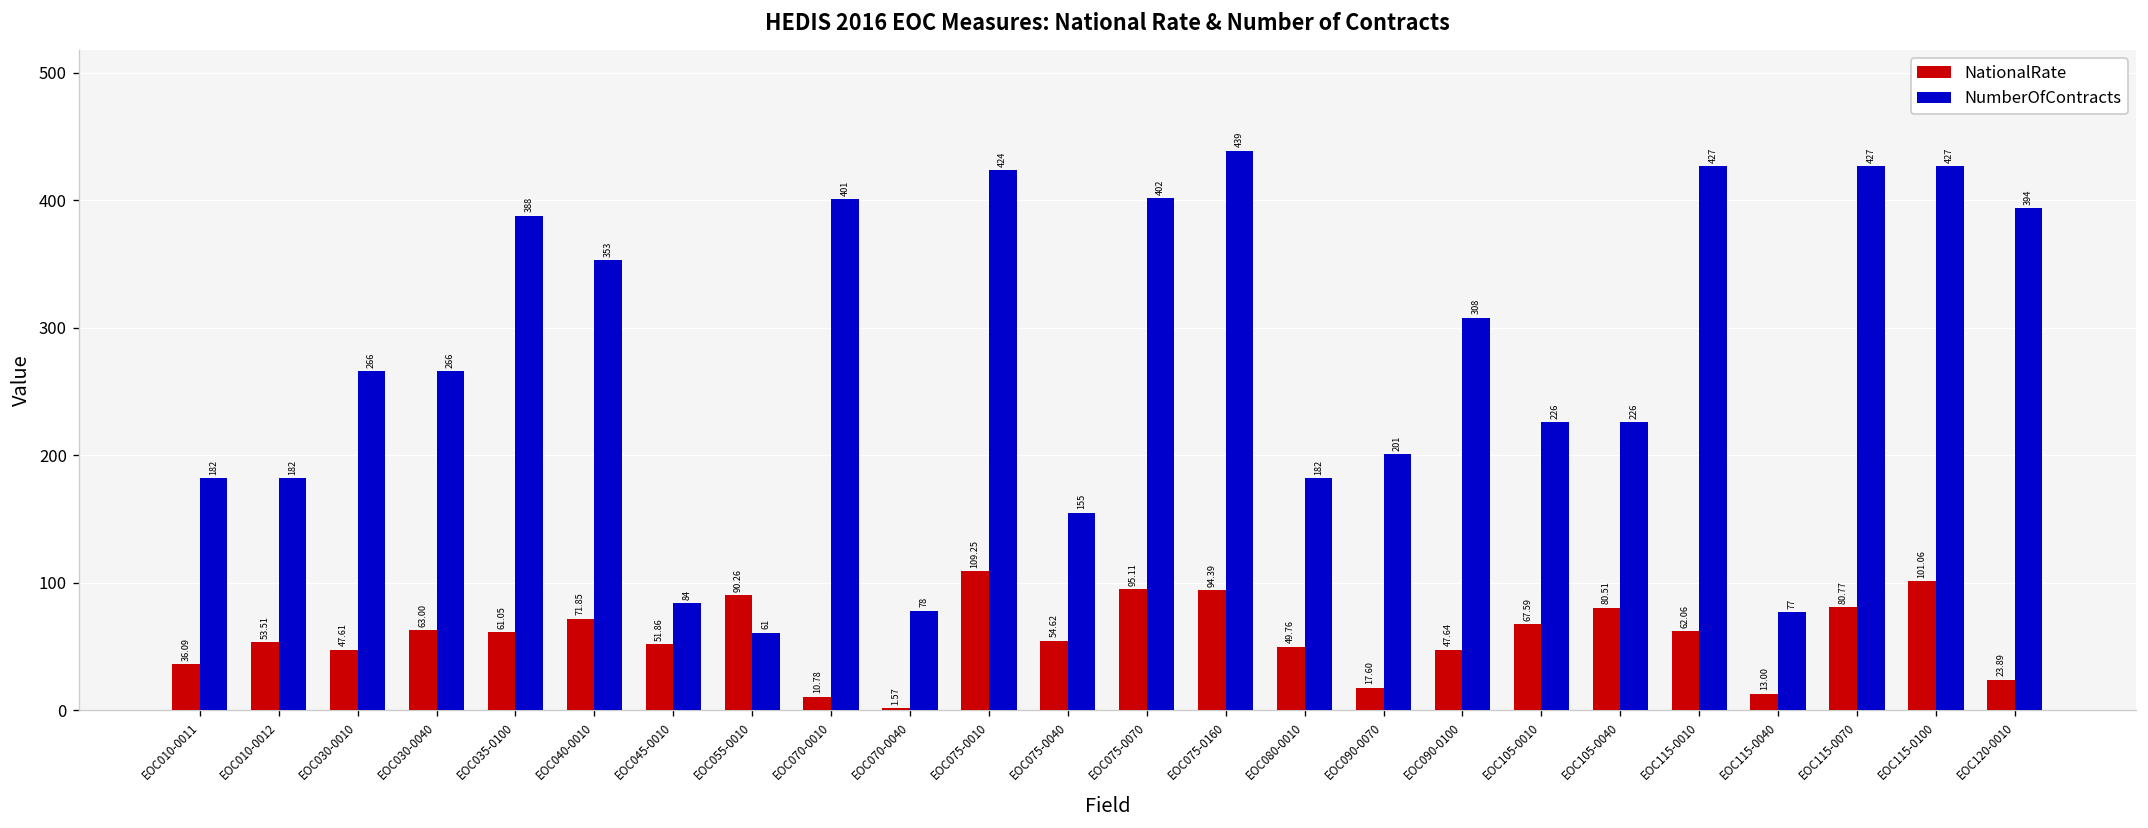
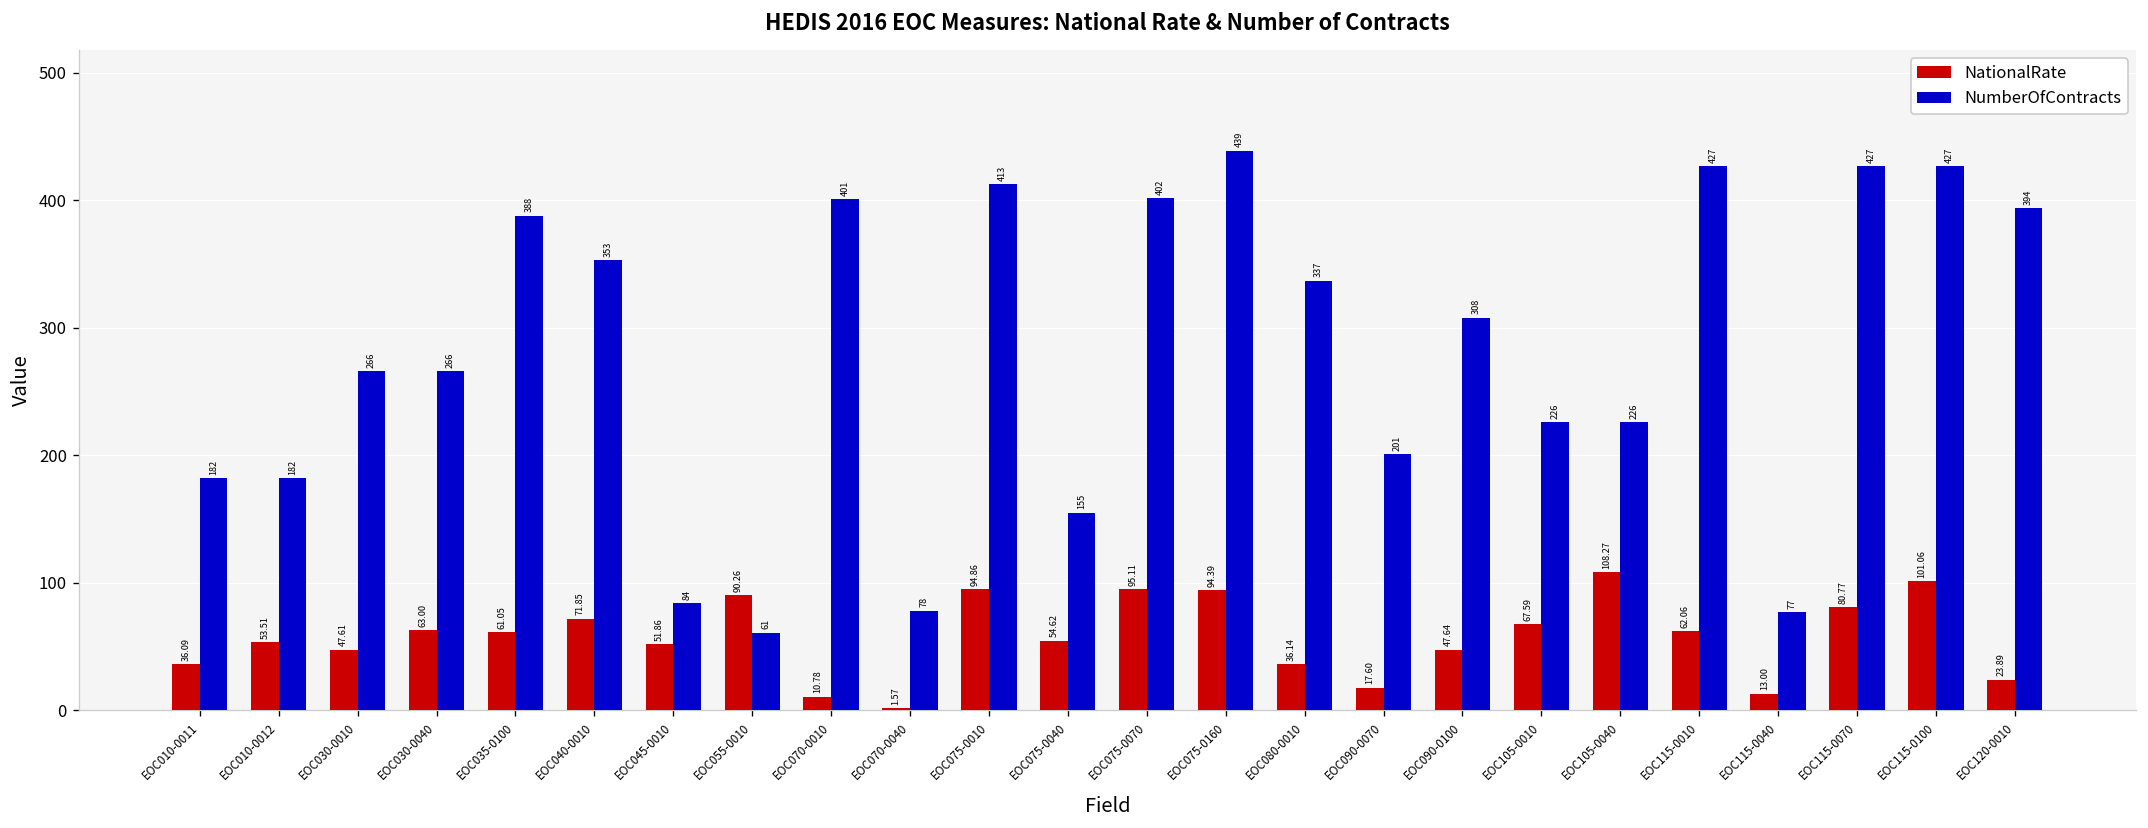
NationalRate, EOC075-0010: 109.25 -> 94.86
NumberOfContracts, EOC075-0010: 424 -> 413
NationalRate, EOC080-0010: 49.76 -> 36.14
NumberOfContracts, EOC080-0010: 182 -> 337
NationalRate, EOC105-0040: 80.51 -> 108.27
